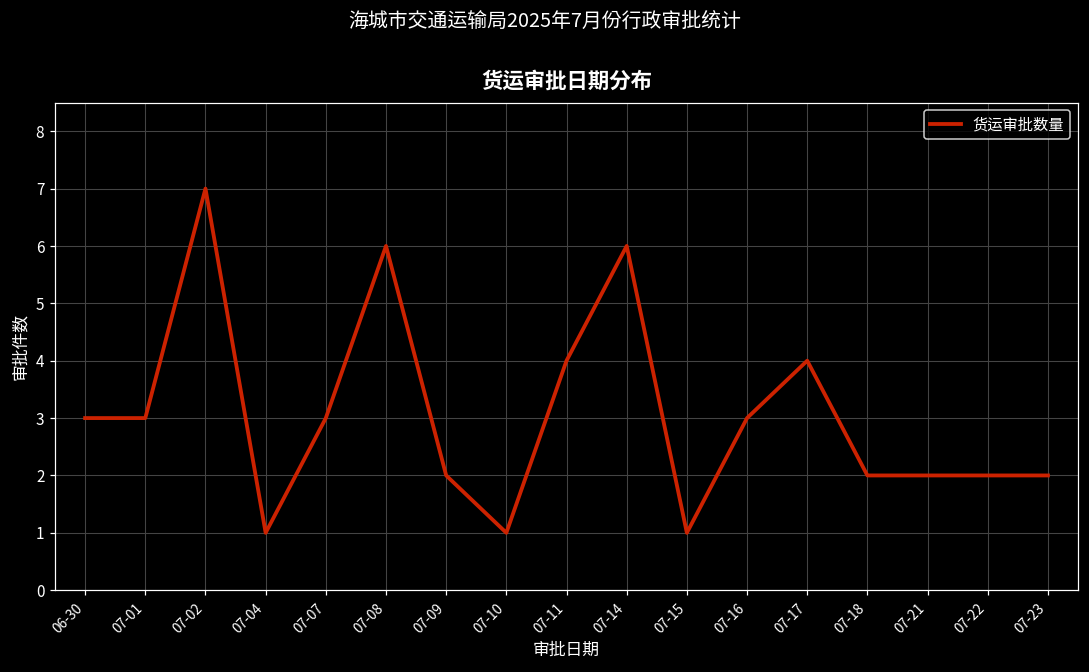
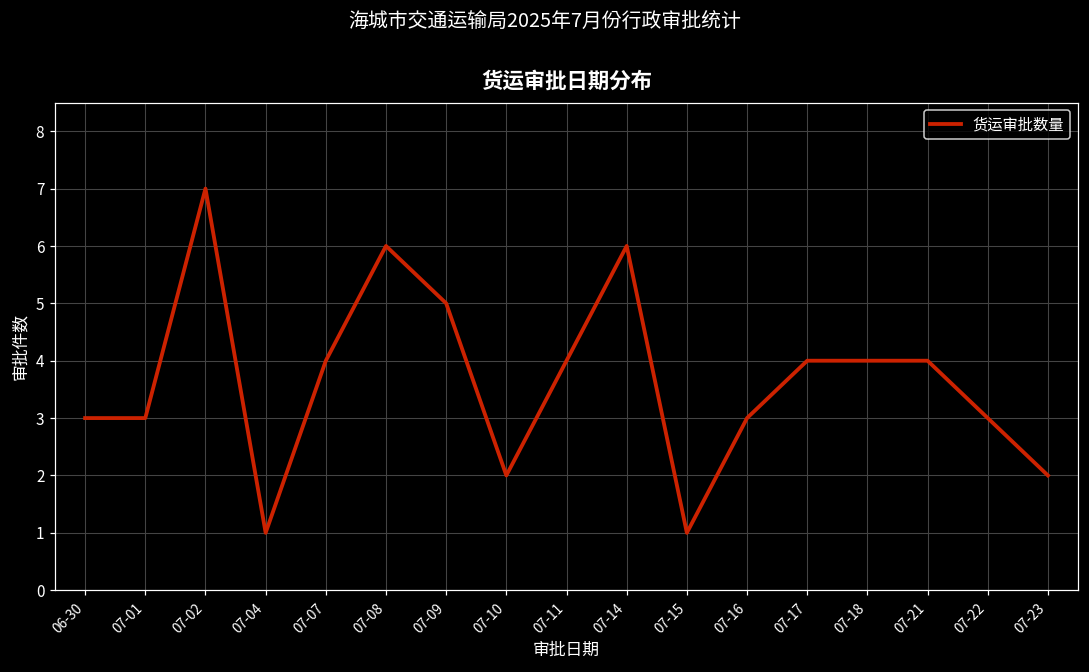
07-07: 3 -> 4
07-09: 2 -> 5
07-10: 1 -> 2
07-18: 2 -> 4
07-21: 2 -> 4
07-22: 2 -> 3
